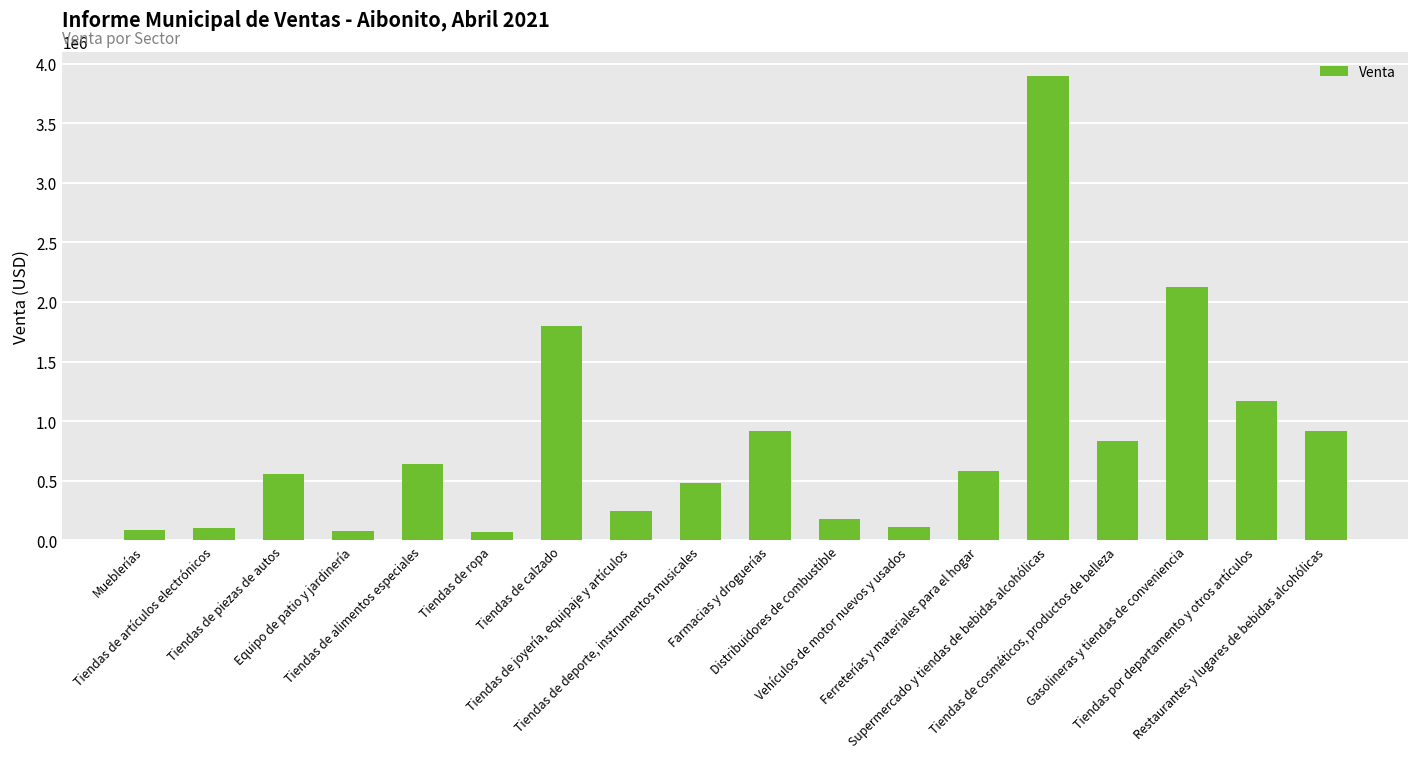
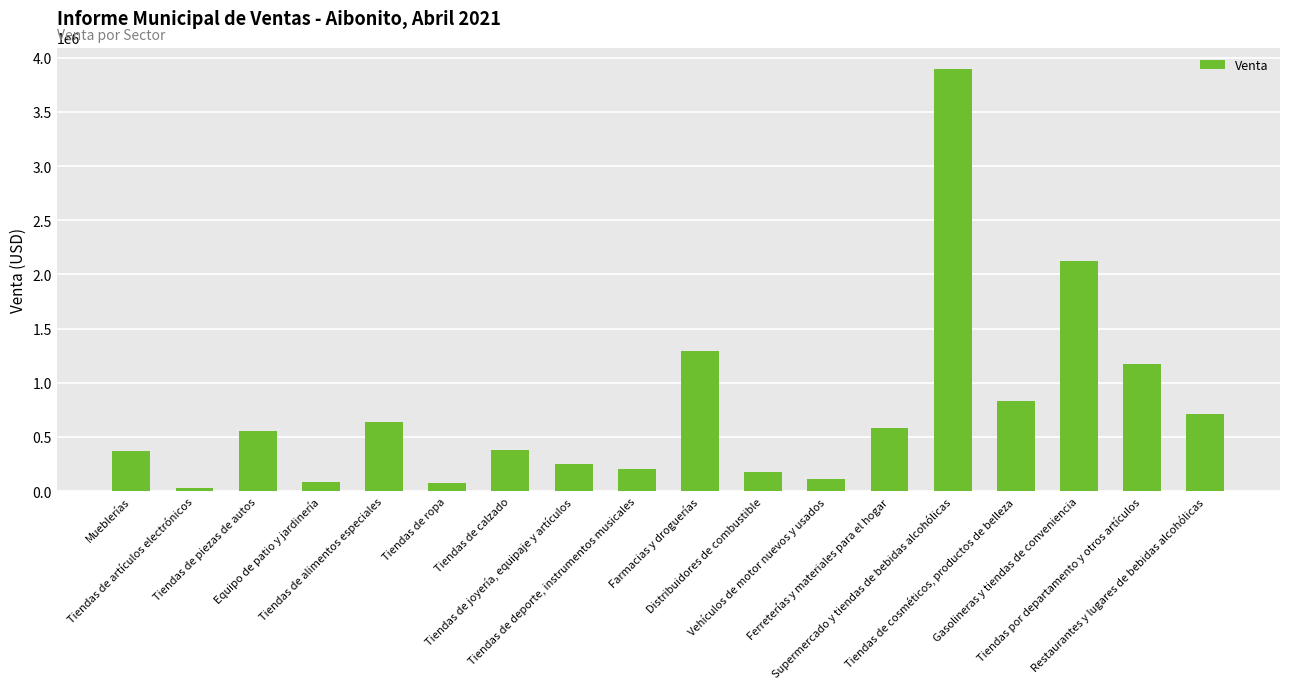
Mueblerías: 90000 -> 370000
Tiendas de artículos electrónicos: 100000 -> 30000
Tiendas de calzado: 1790000 -> 380000
Tiendas de deporte, instrumentos musicales: 480000 -> 200000
Farmacias y droguerías: 920000 -> 1300000
Restaurantes y lugares de bebidas alcohólicas: 920000 -> 720000
